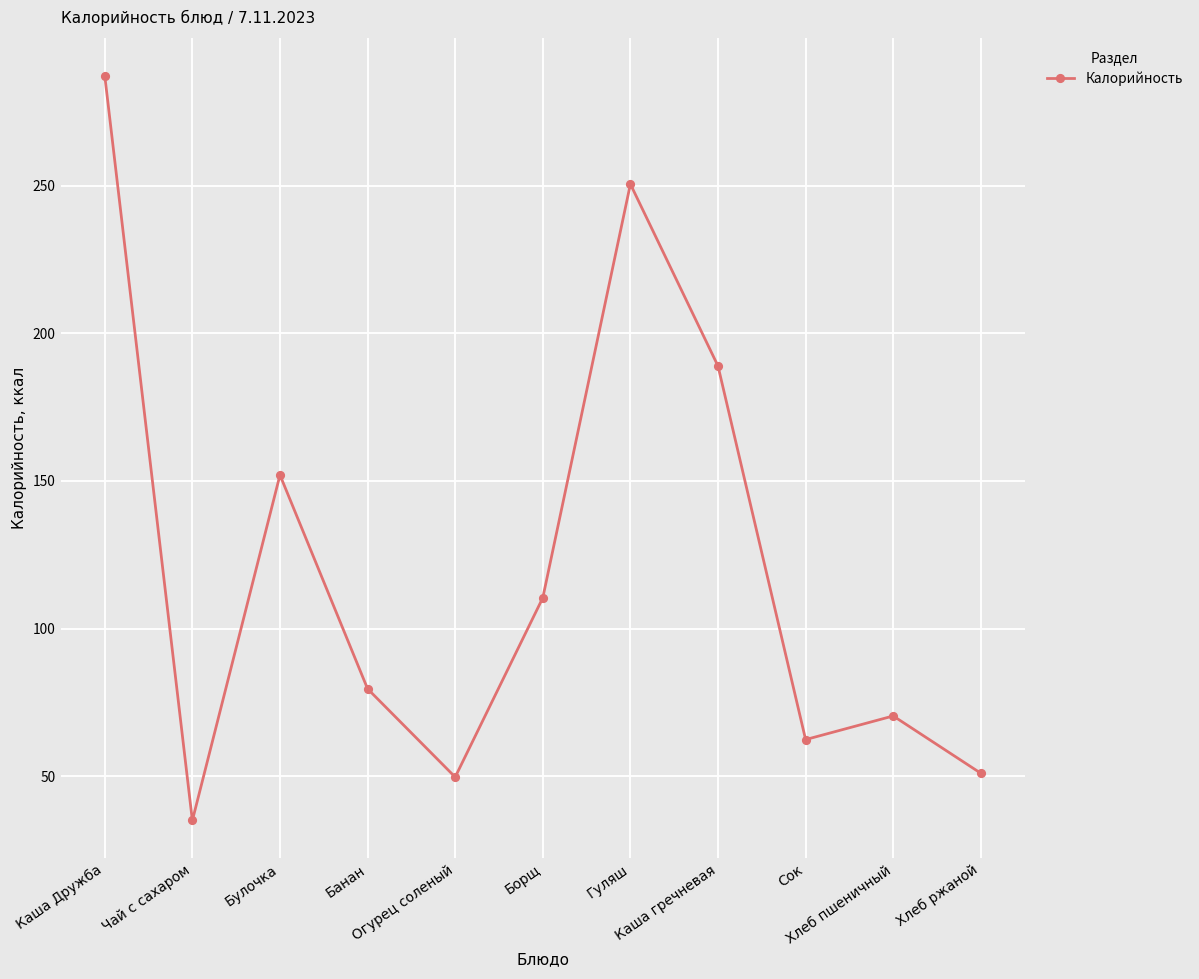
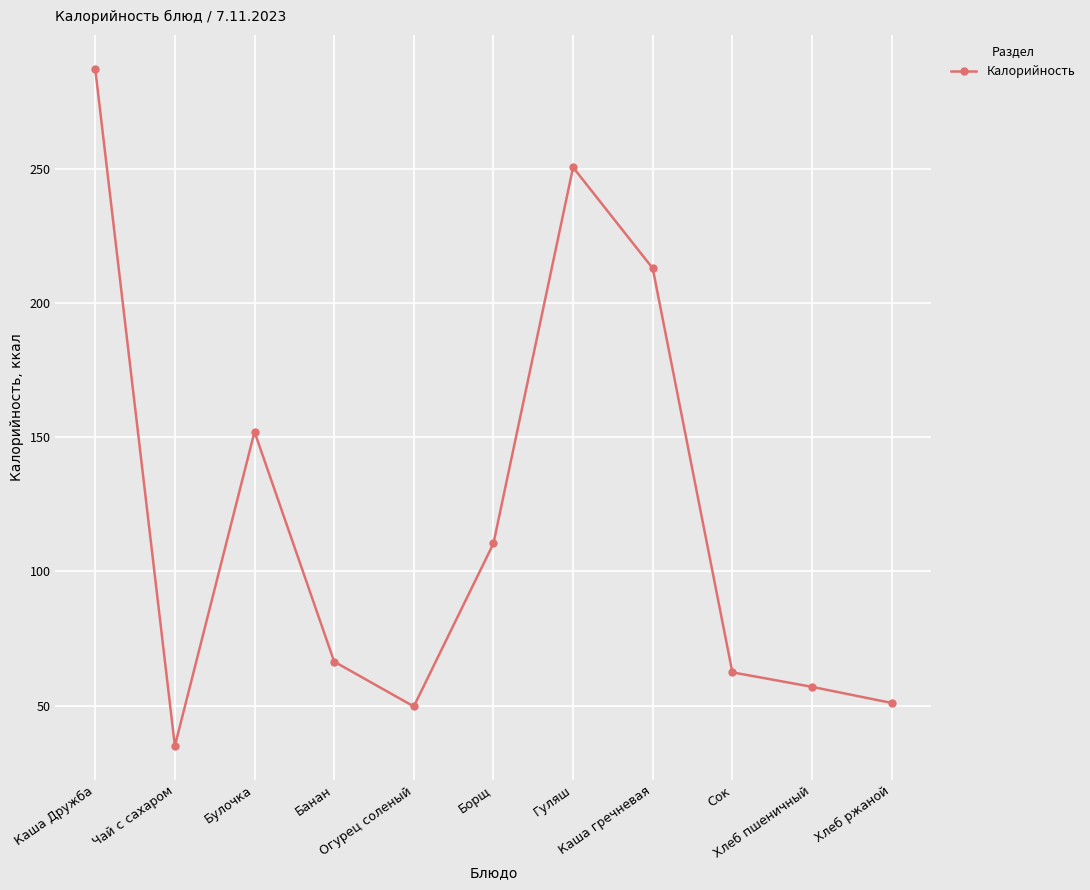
Банан: 80 -> 66
Каша гречневая: 189 -> 213
Хлеб пшеничный: 70 -> 57
